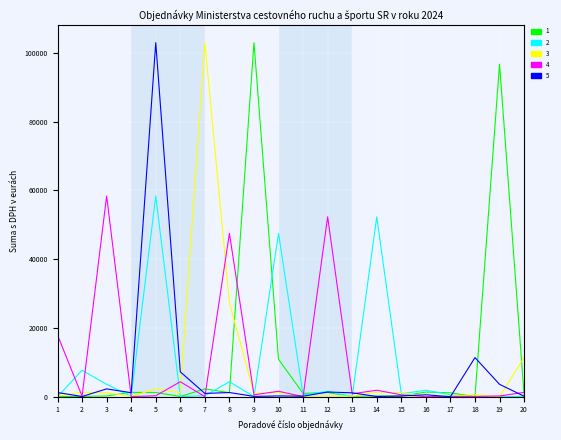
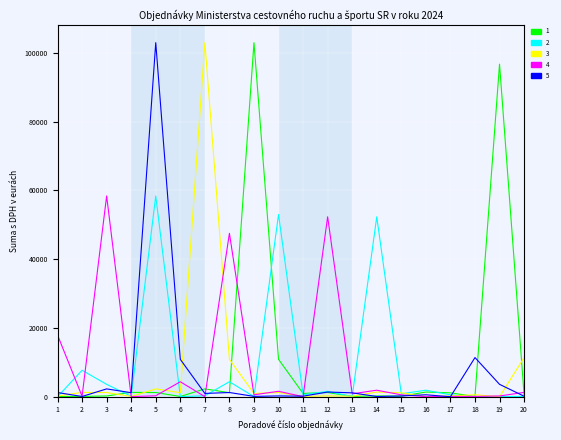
5, 6: 7000 -> 11000
3, 8: 27000 -> 11000
2, 10: 48000 -> 53000
